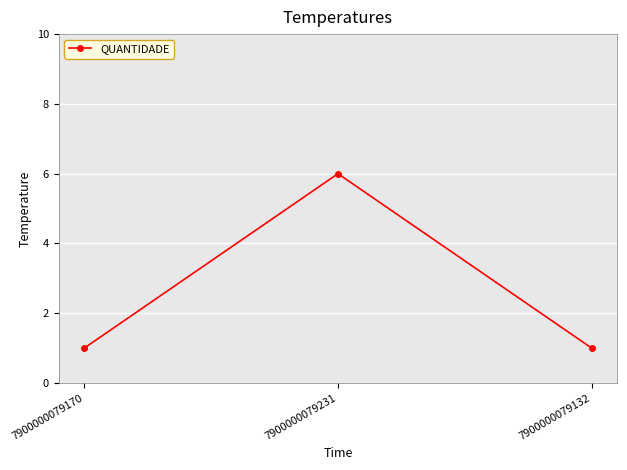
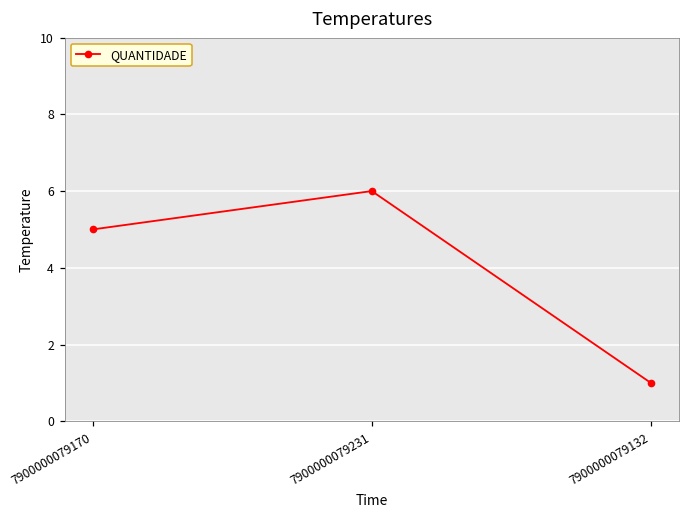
7900000079170: 1 -> 5
